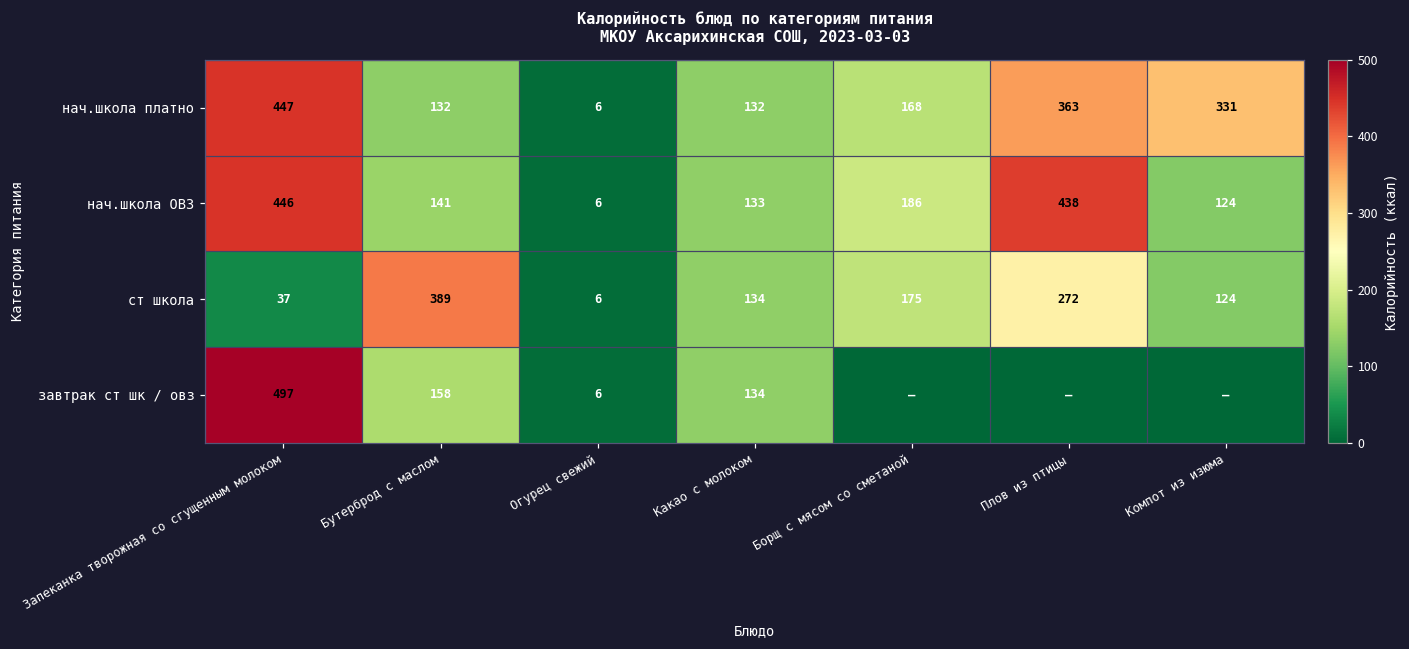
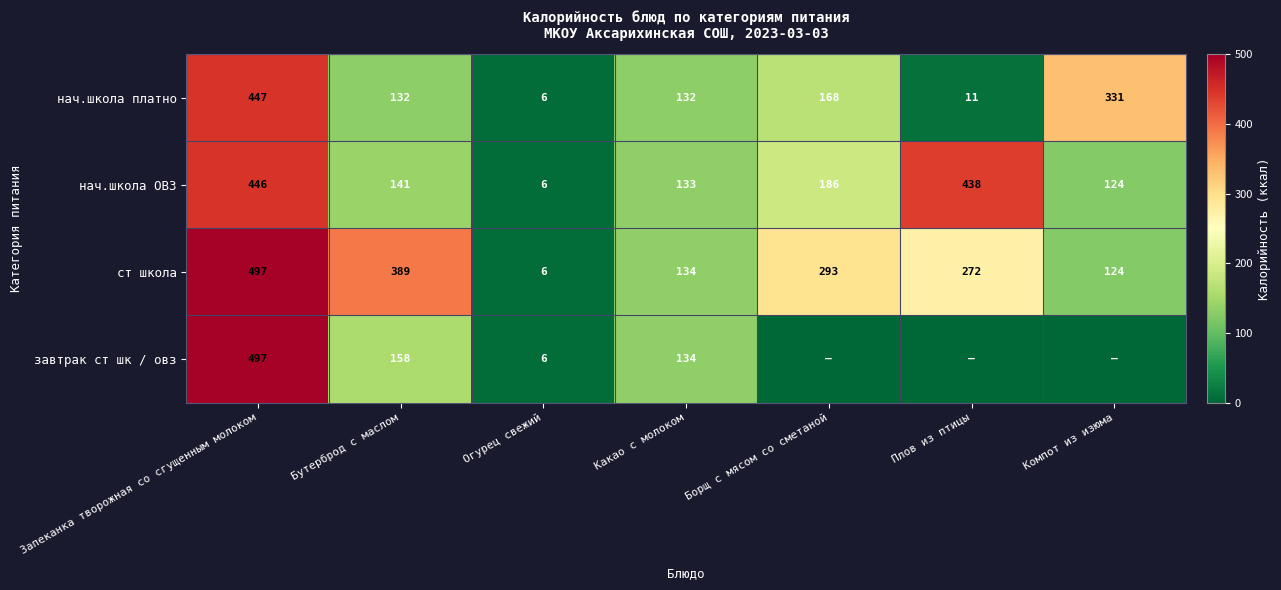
нач.школа платно, Плов из птицы: 363 -> 11
ст школа, Запеканка творожная со сгущенным молоком: 37 -> 497
ст школа, Борщ с мясом со сметаной: 175 -> 293
